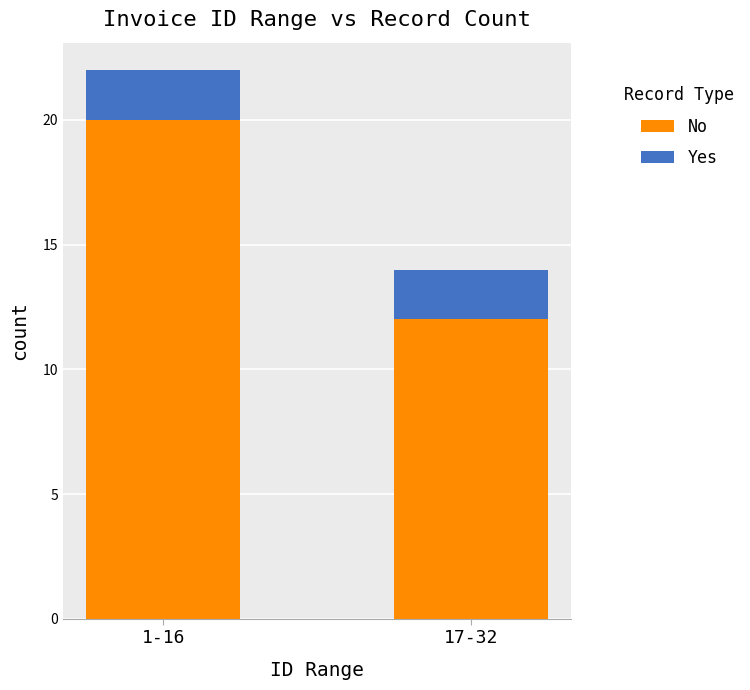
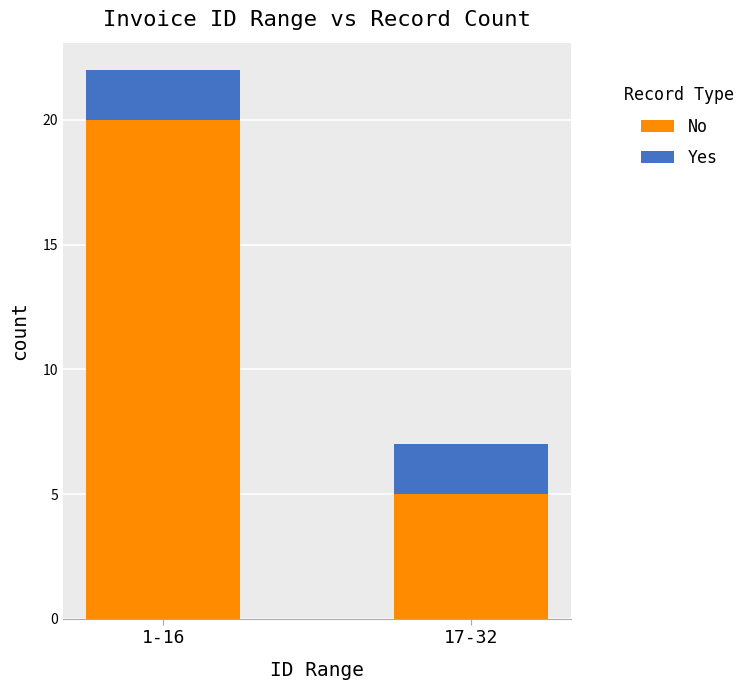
No, 17-32: 12 -> 5
